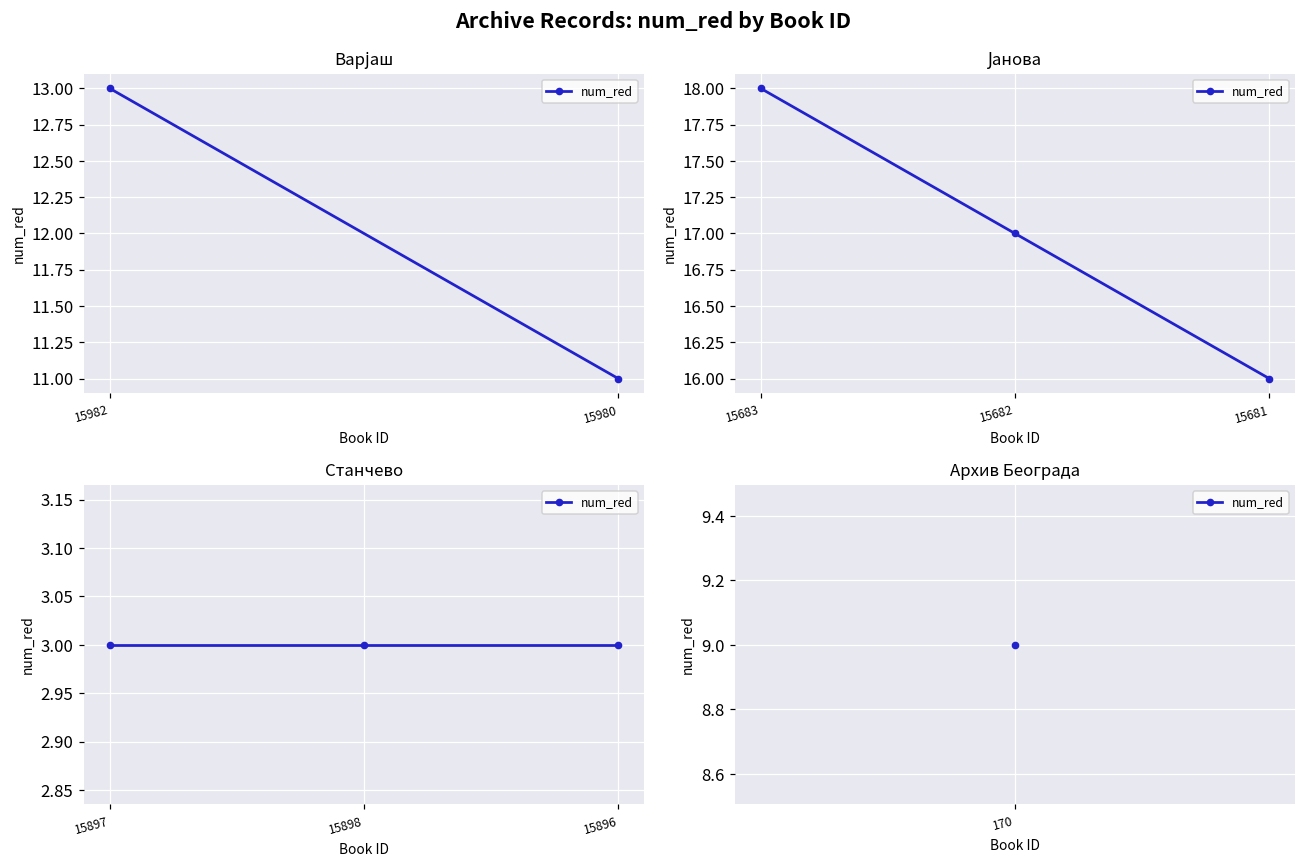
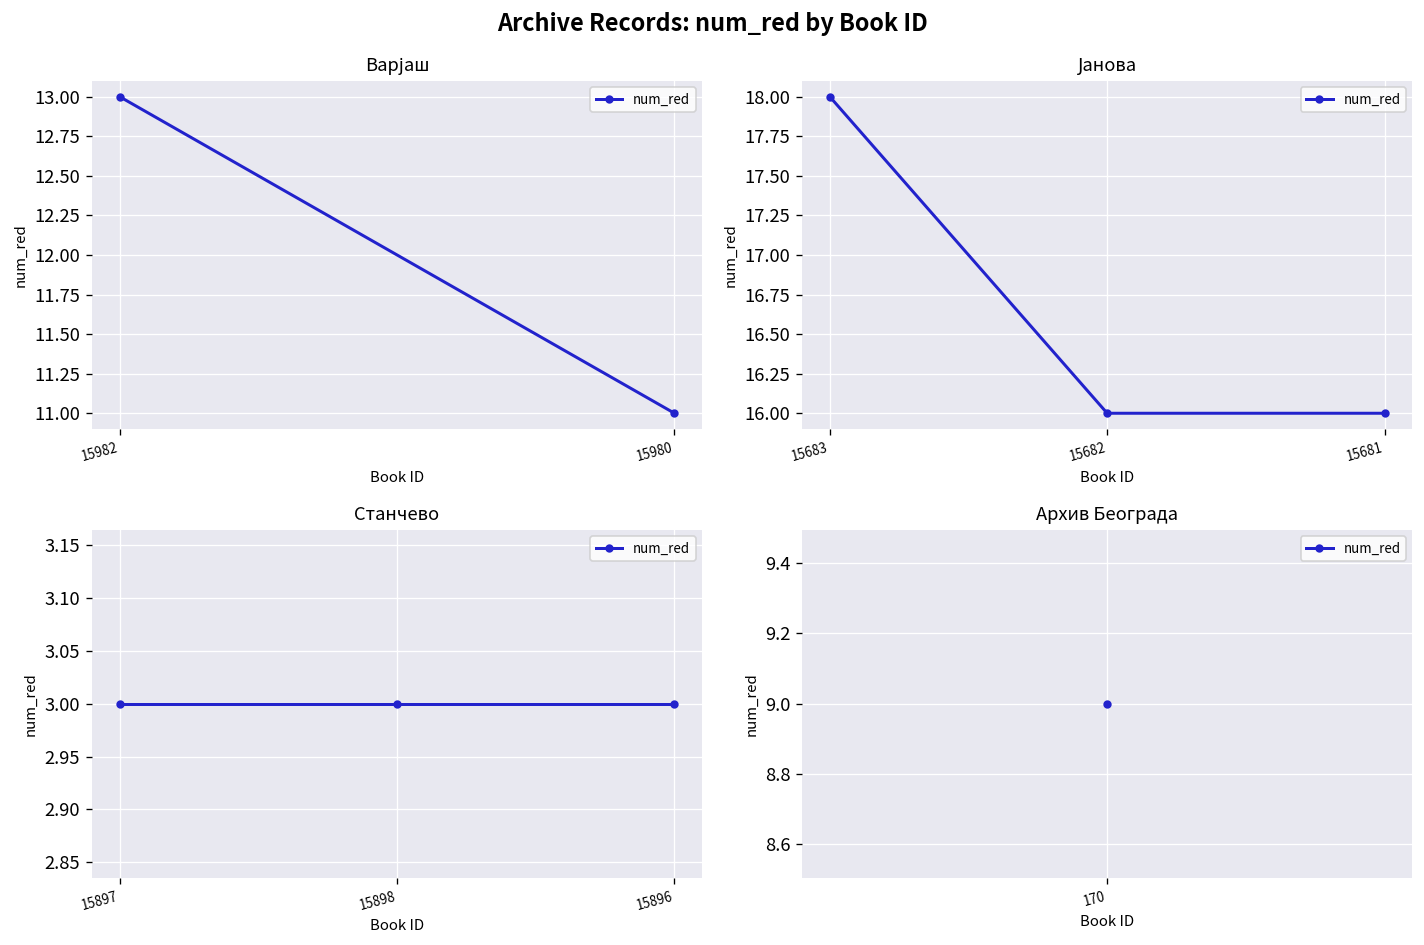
Јанова, 15682: 17 -> 16
